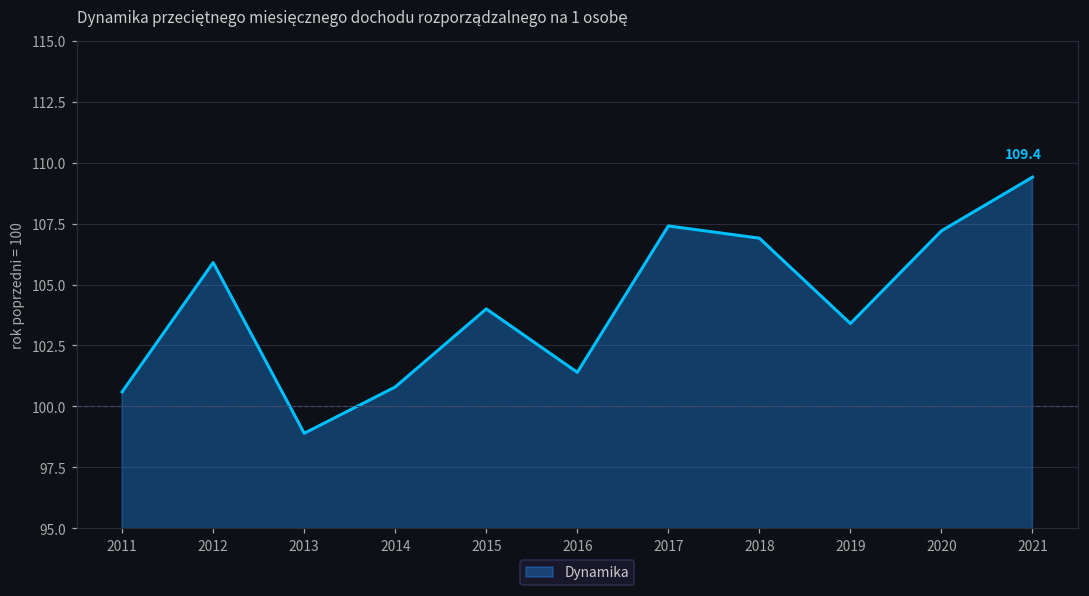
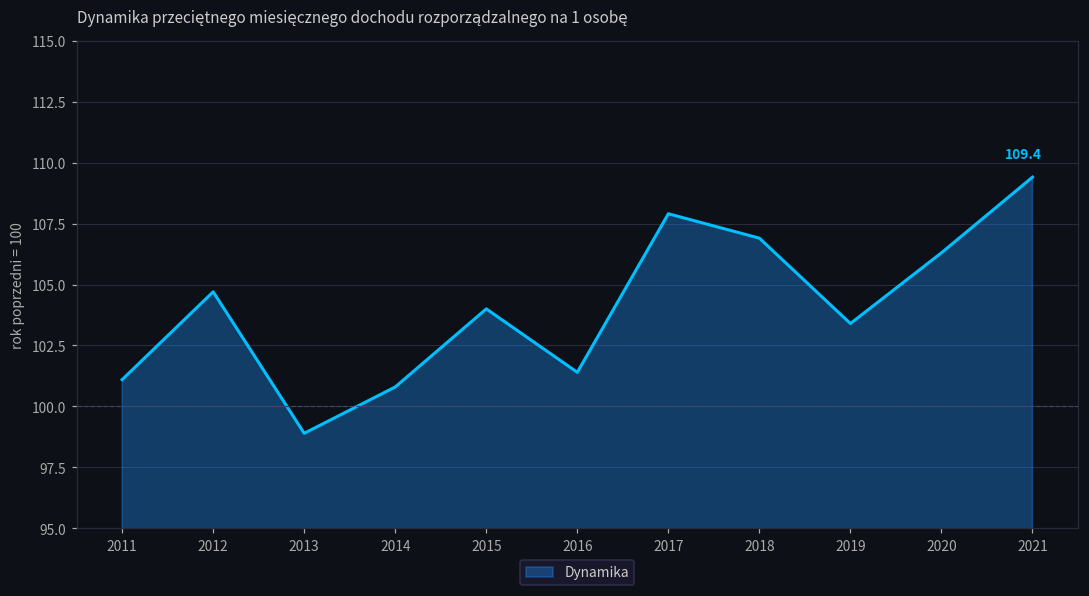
2011: 100.6 -> 101.1
2012: 105.9 -> 104.7
2017: 107.4 -> 107.9
2020: 107.2 -> 106.3
